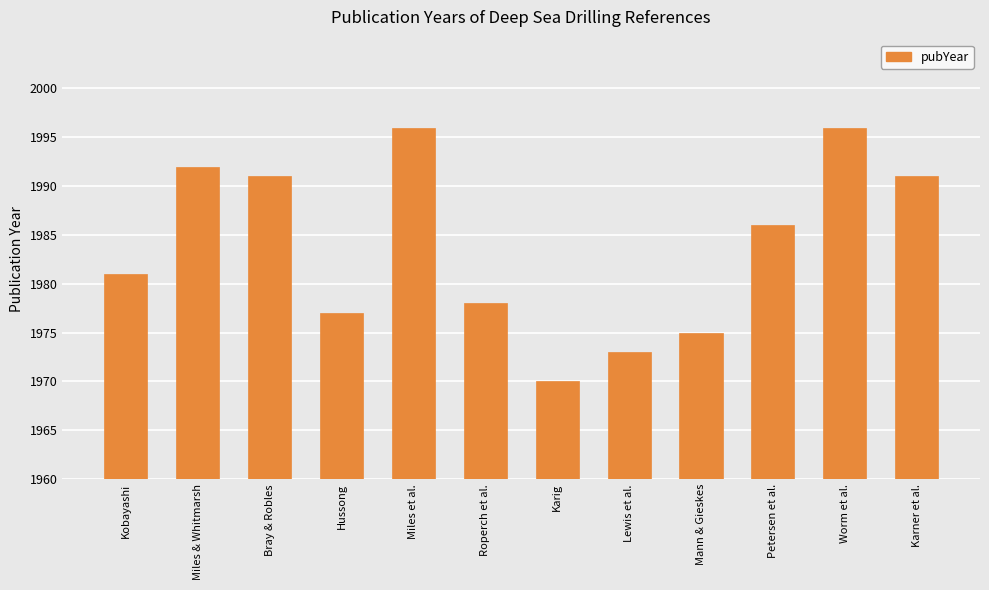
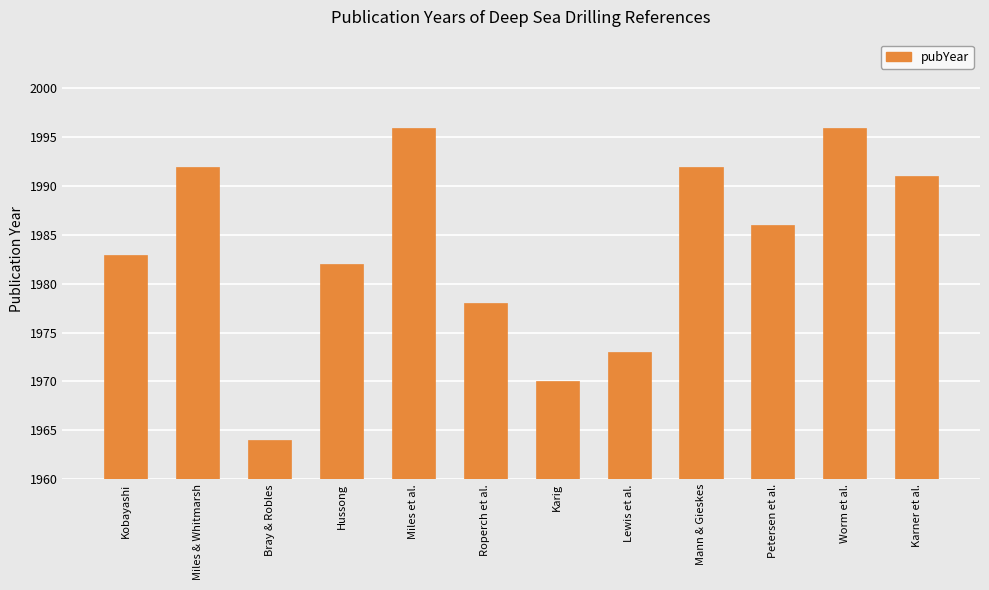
Kobayashi: 1981 -> 1983
Bray & Robles: 1991 -> 1964
Hussong: 1977 -> 1982
Mann & Gieskes: 1975 -> 1992
